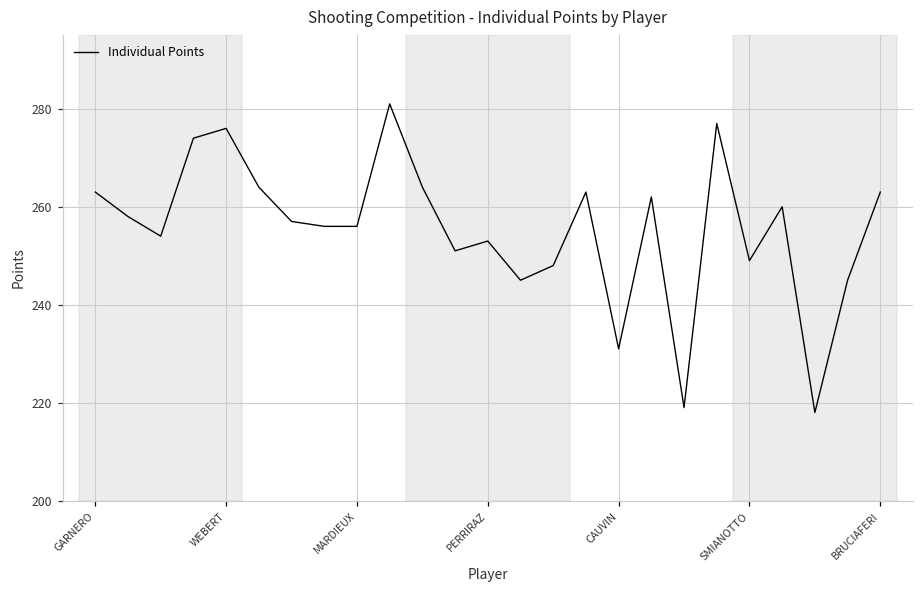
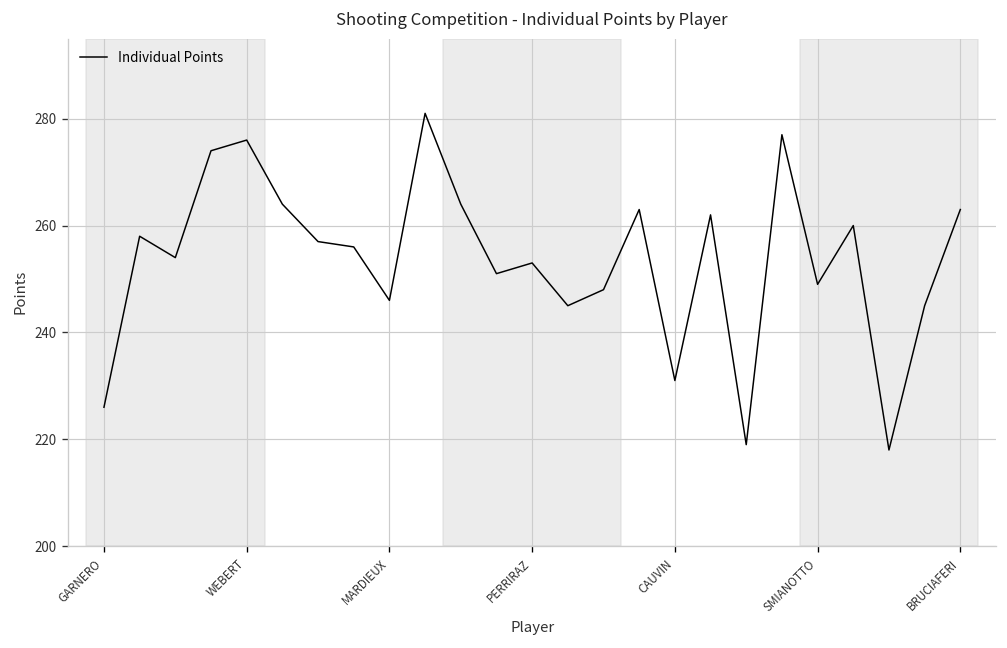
GARNERO: 263 -> 226
MARDIEUX: 256 -> 246
